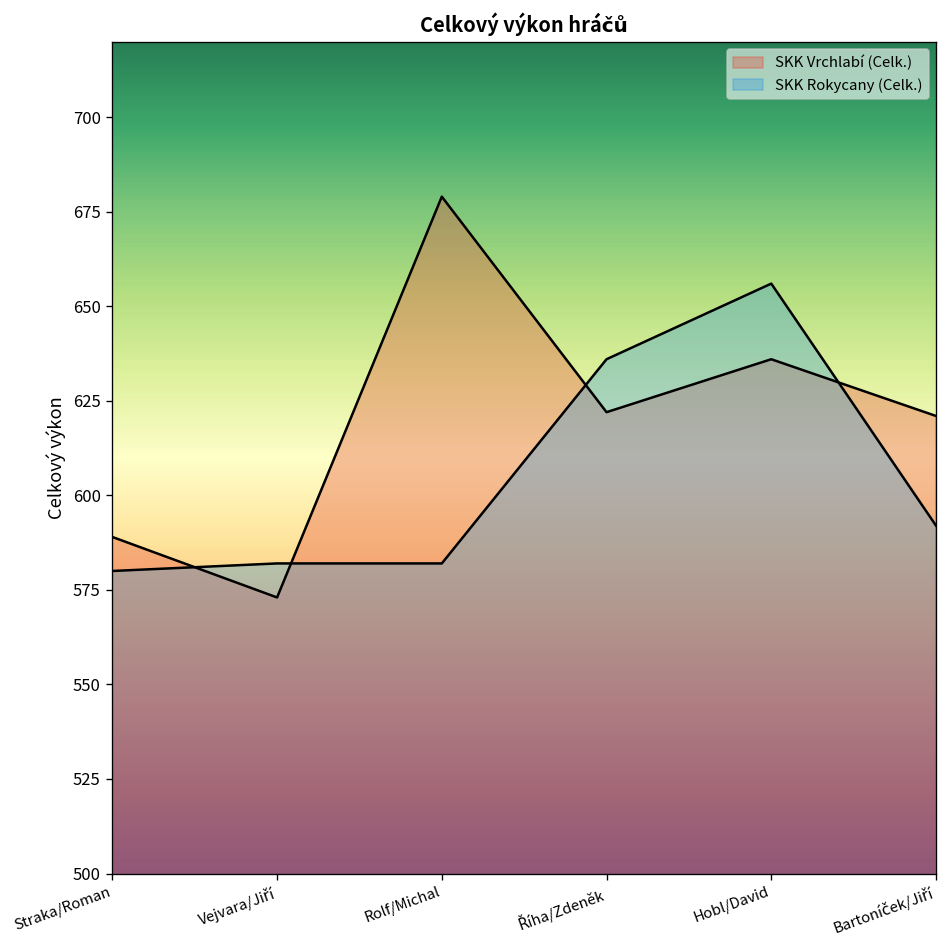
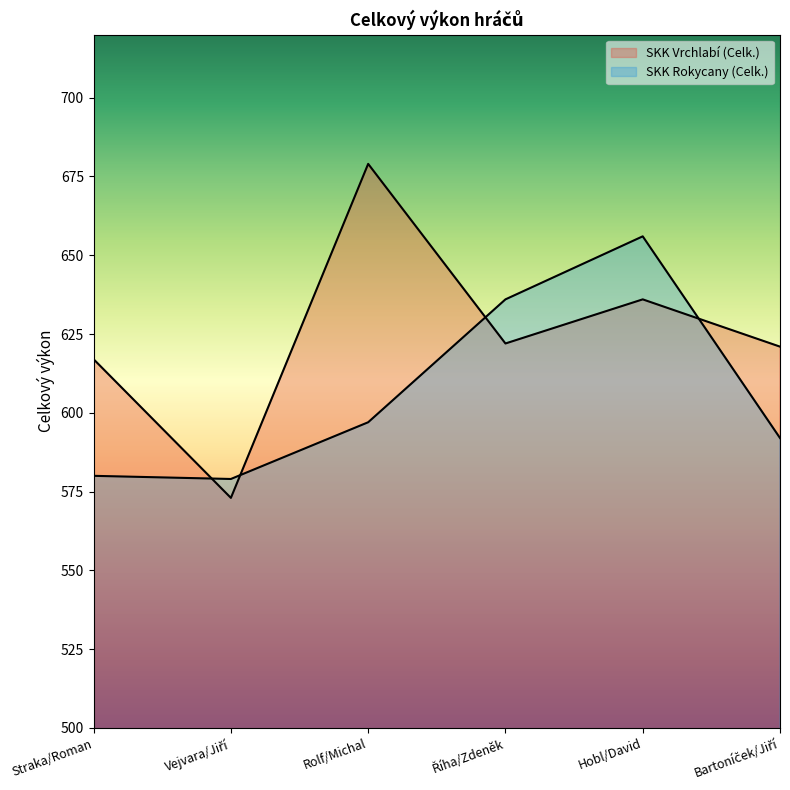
SKK Vrchlabí (Celk.), Straka/Roman: 589 -> 617
SKK Rokycany (Celk.), Vejvara/Jiří: 582 -> 579
SKK Rokycany (Celk.), Rolf/Michal: 582 -> 597
